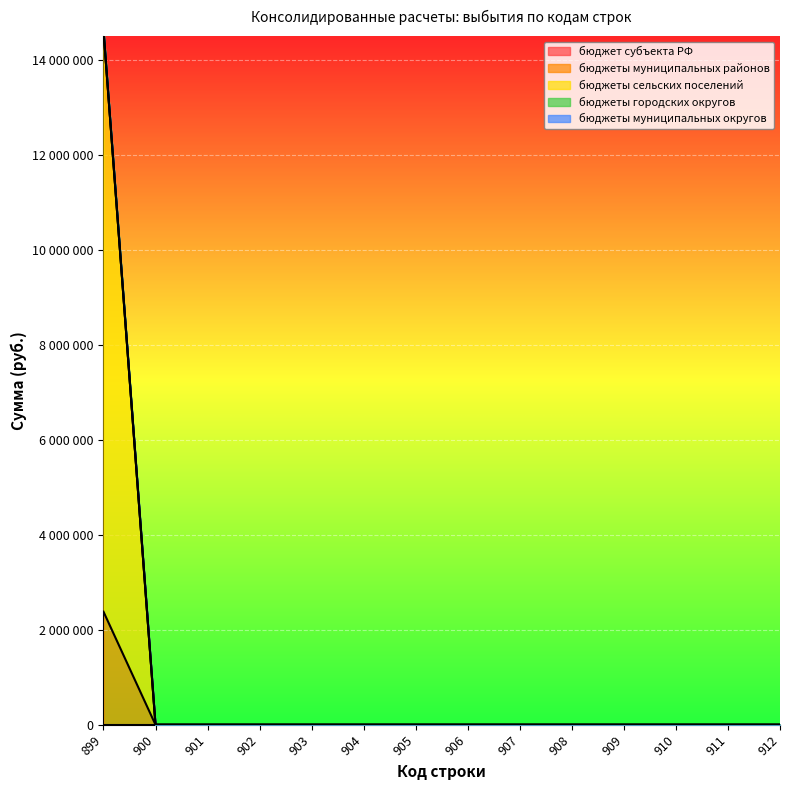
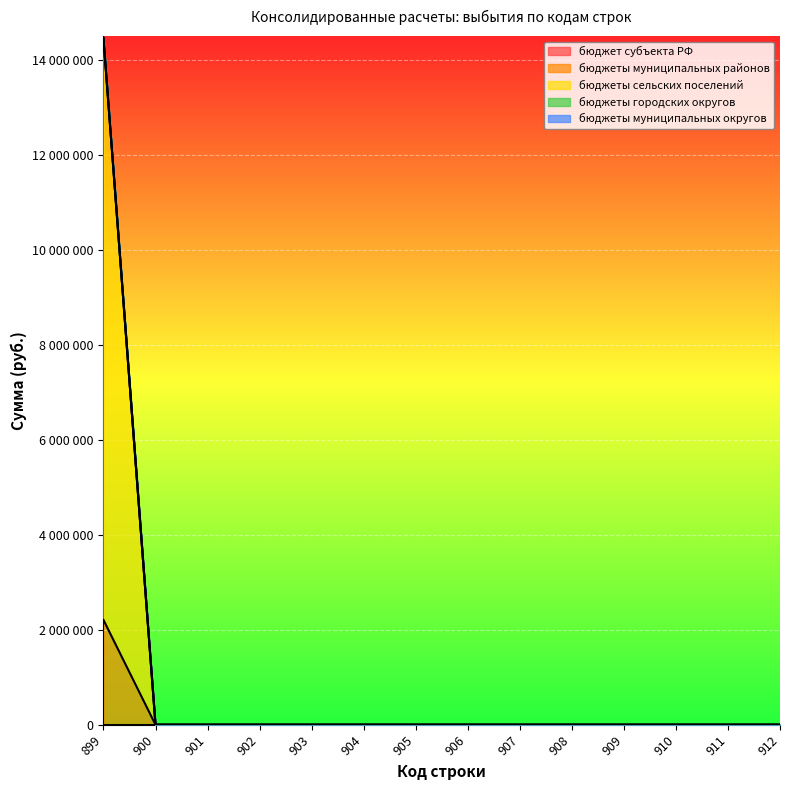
бюджеты муниципальных районов, 899: 2400000 -> 2200000
